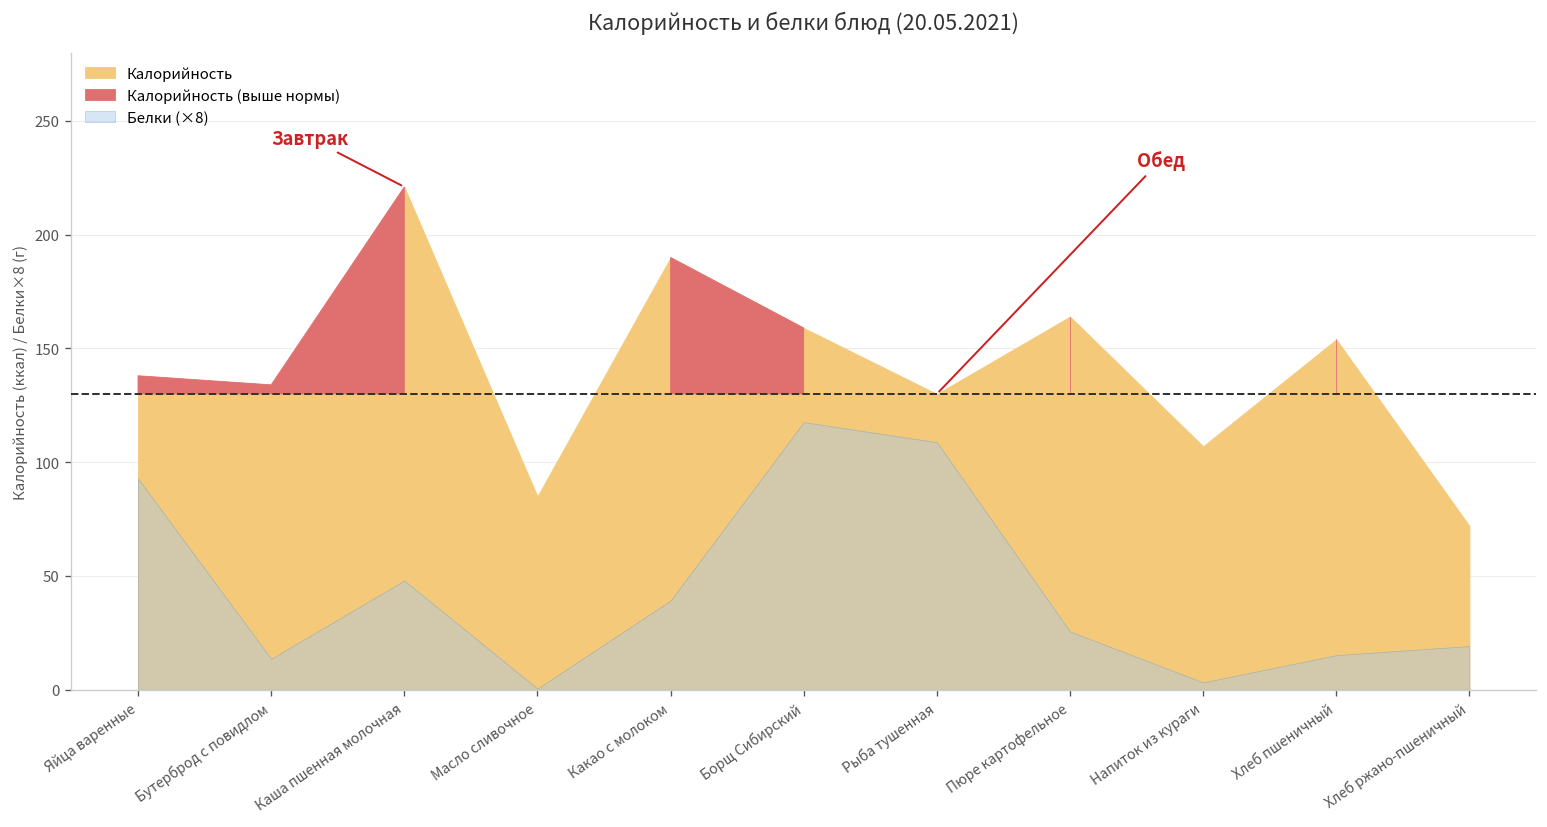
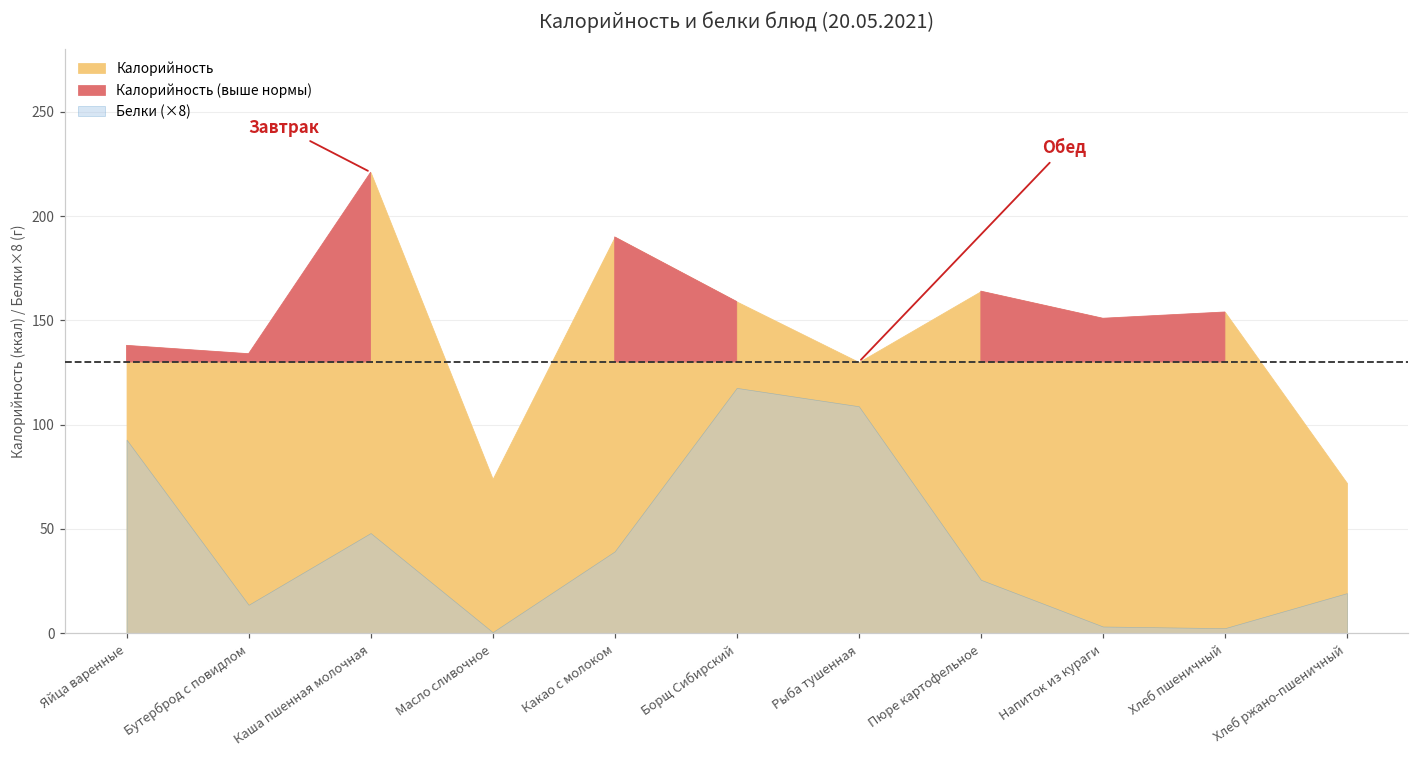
Калорийность, Масло сливочное: 85 -> 74
Калорийность, Напиток из кураги: 107 -> 151
Белки (×8), Хлеб пшеничный: 15 -> 2
